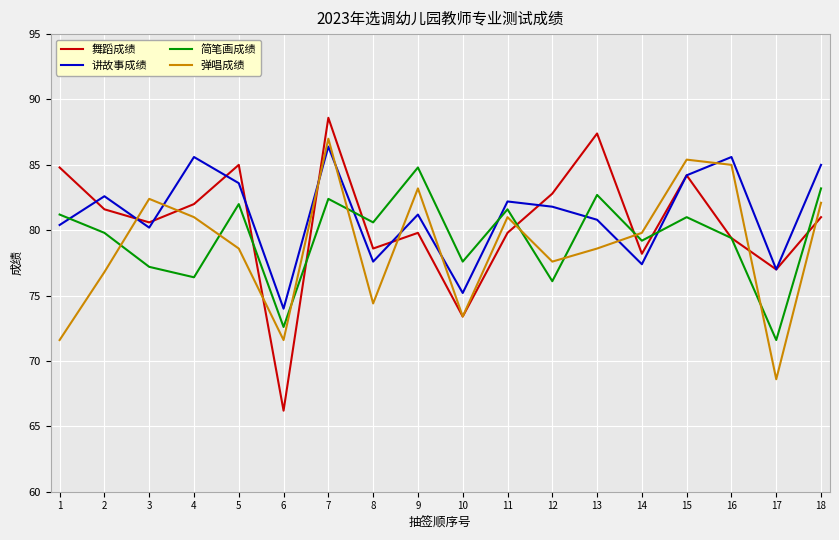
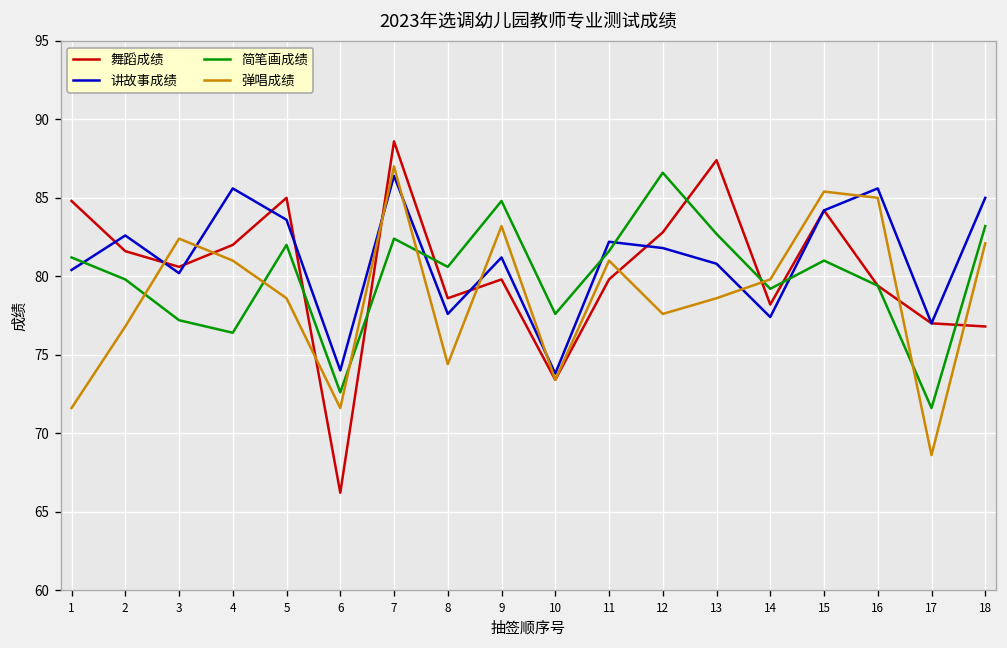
讲故事成绩, 10: 75.2 -> 73.8
简笔画成绩, 12: 76.1 -> 86.6
舞蹈成绩, 18: 81.0 -> 76.8
